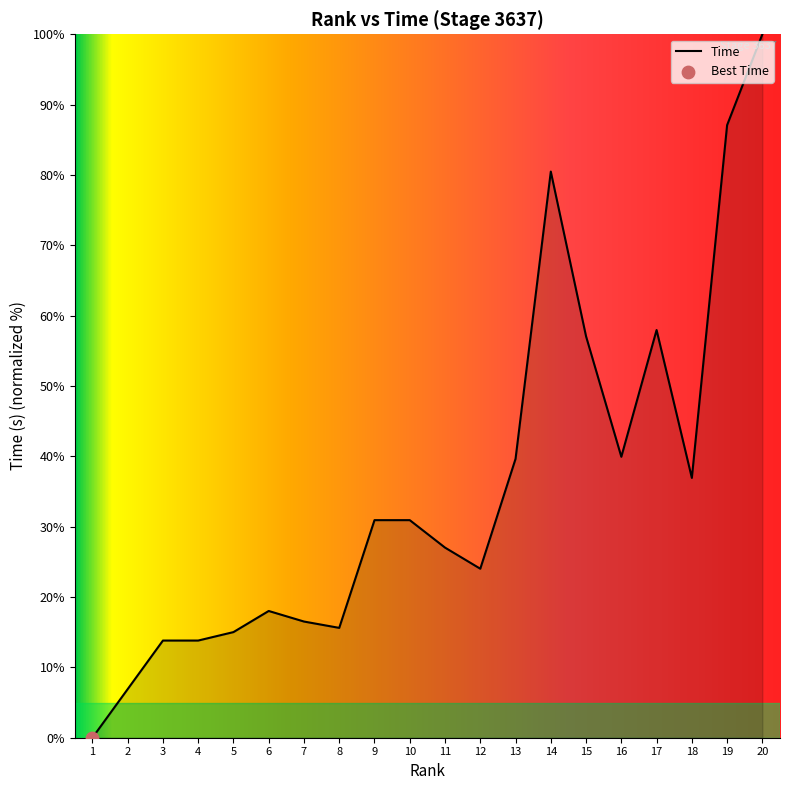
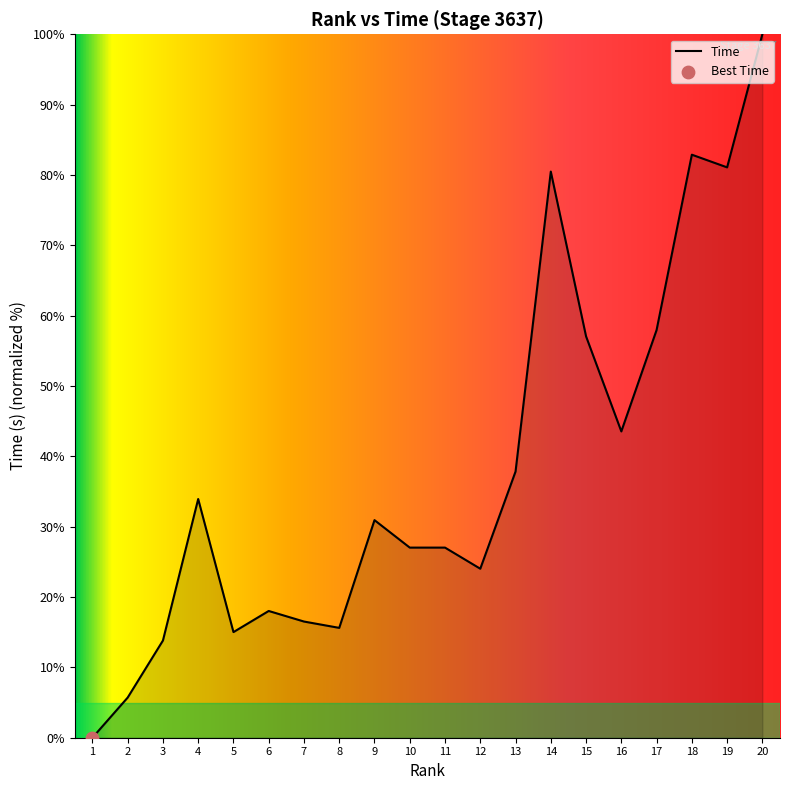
Time, 2: 7% -> 6%
Time, 4: 14% -> 34%
Time, 10: 31% -> 27%
Time, 13: 40% -> 38%
Time, 16: 40% -> 44%
Time, 18: 37% -> 83%
Time, 19: 87% -> 81%
